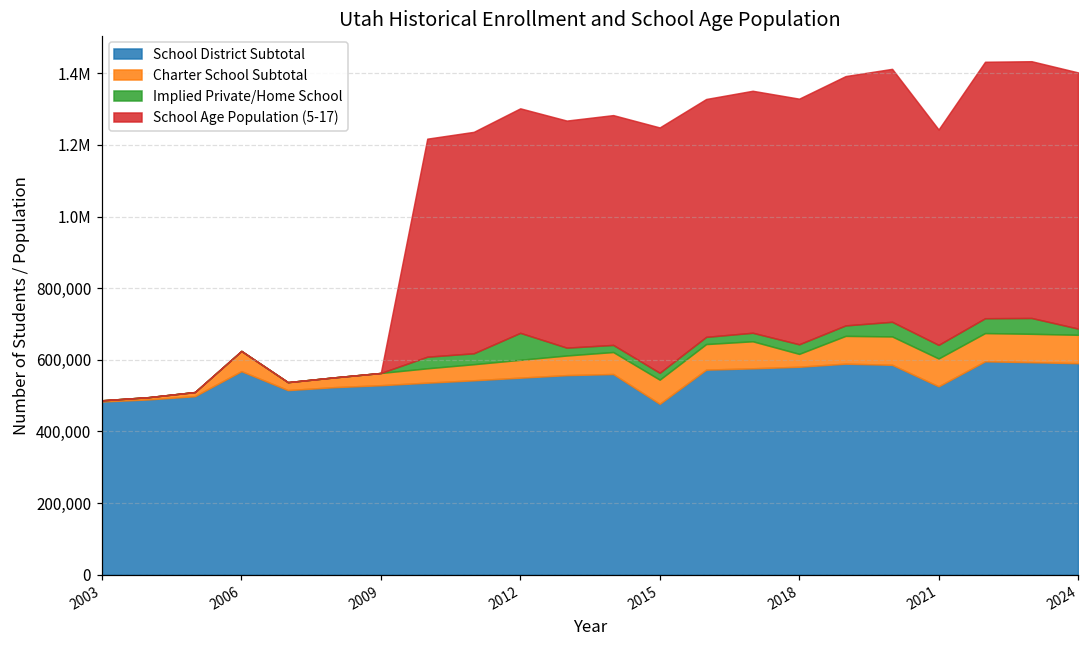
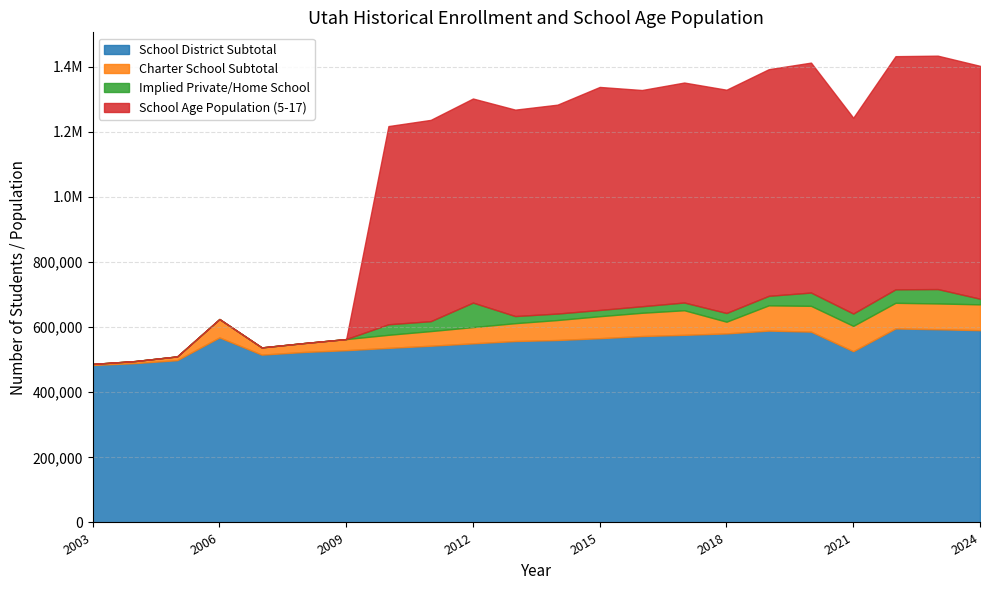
School District Subtotal, 2015: 480,000 -> 570,000
